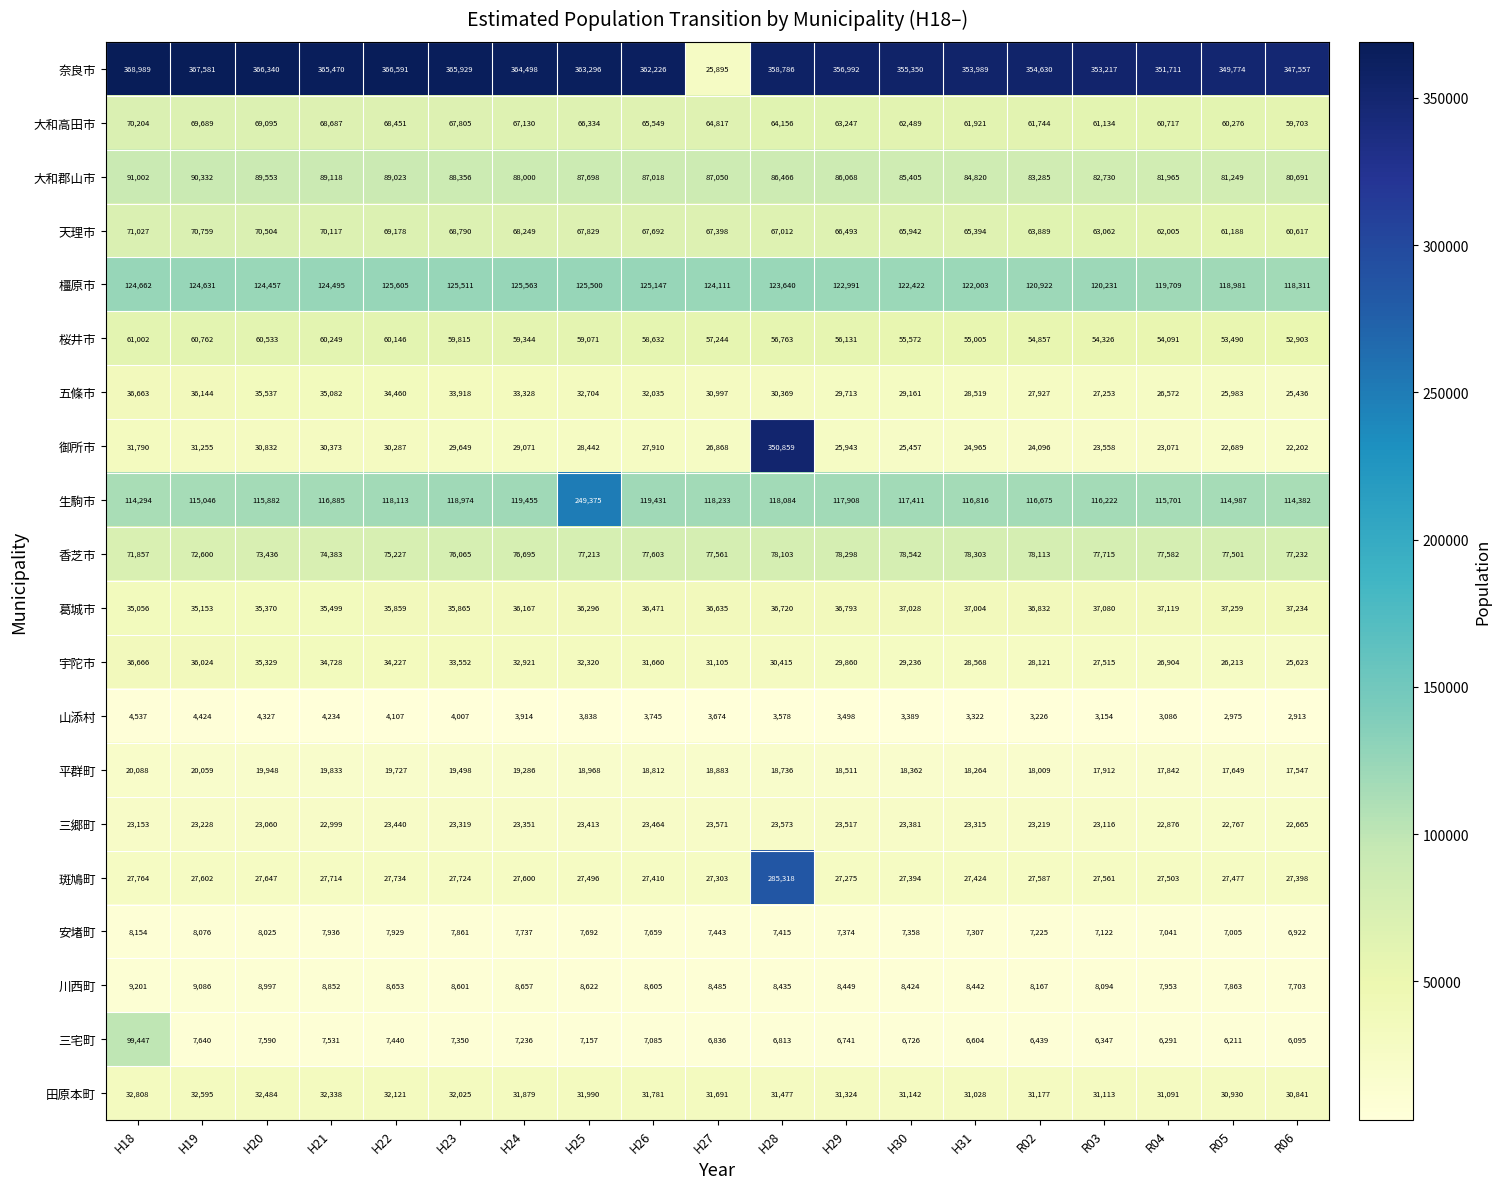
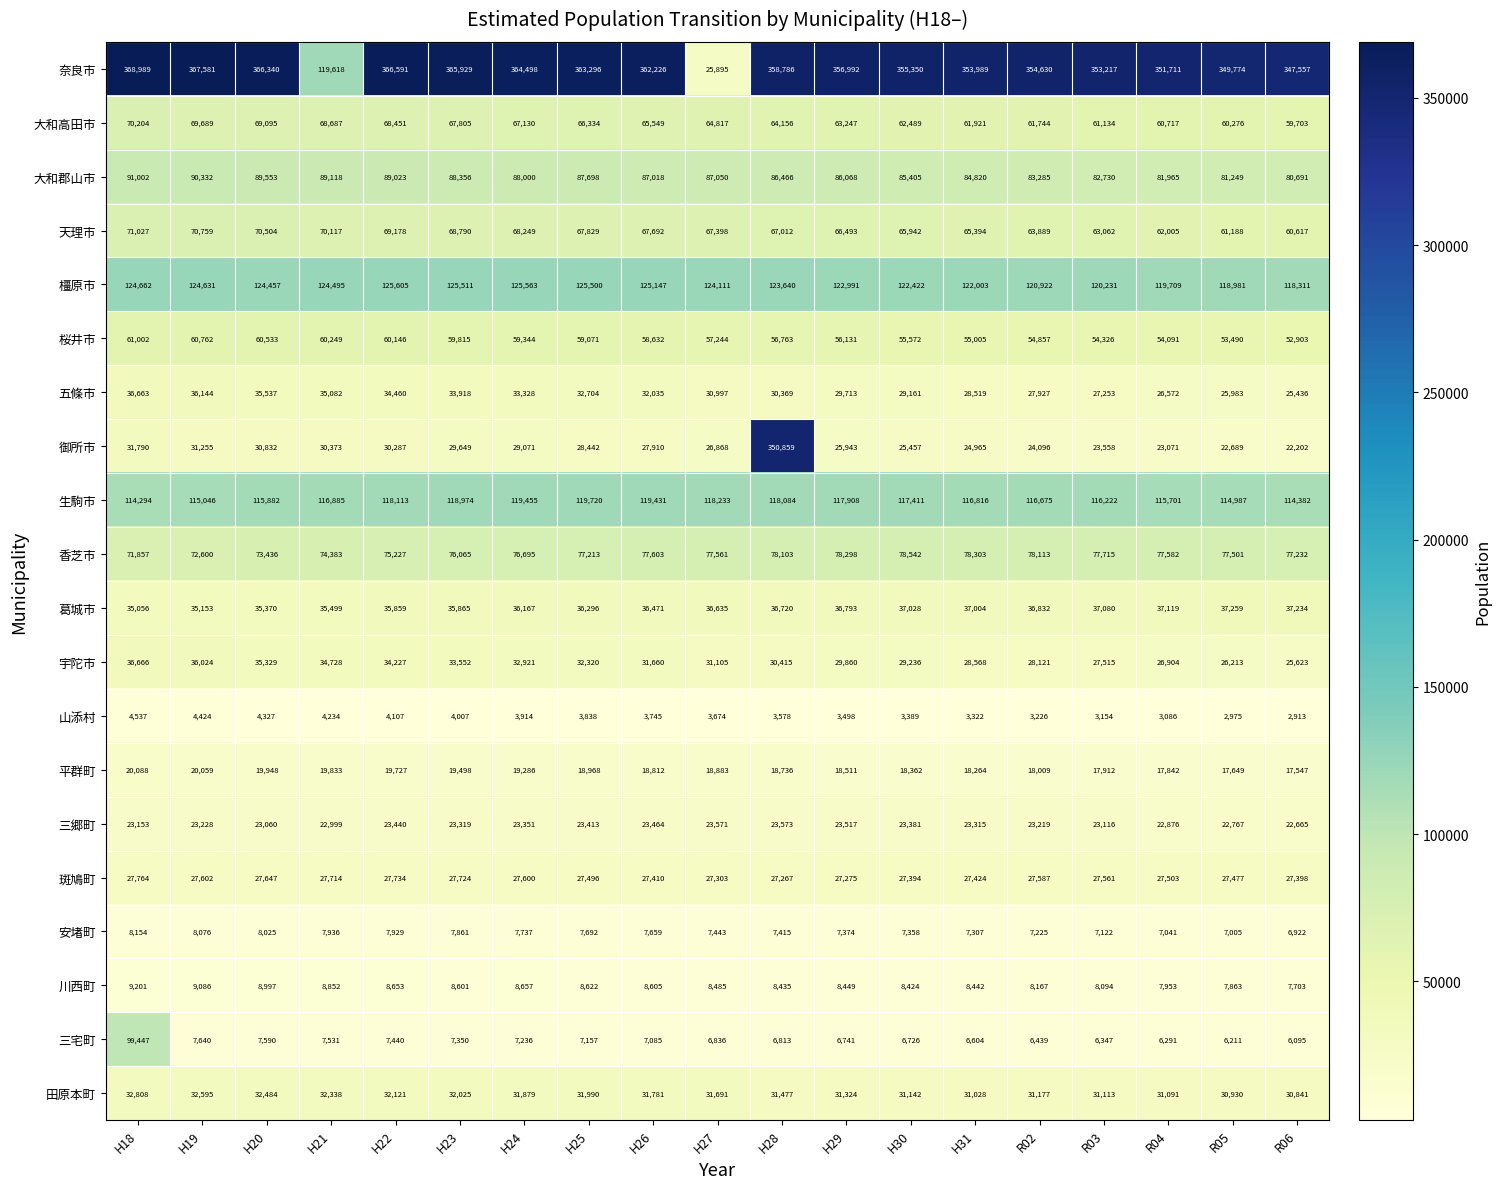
奈良市, H21: 365,470 -> 119,618
生駒市, H25: 249,375 -> 119,720
斑鳩町, H28: 285,318 -> 27,267
